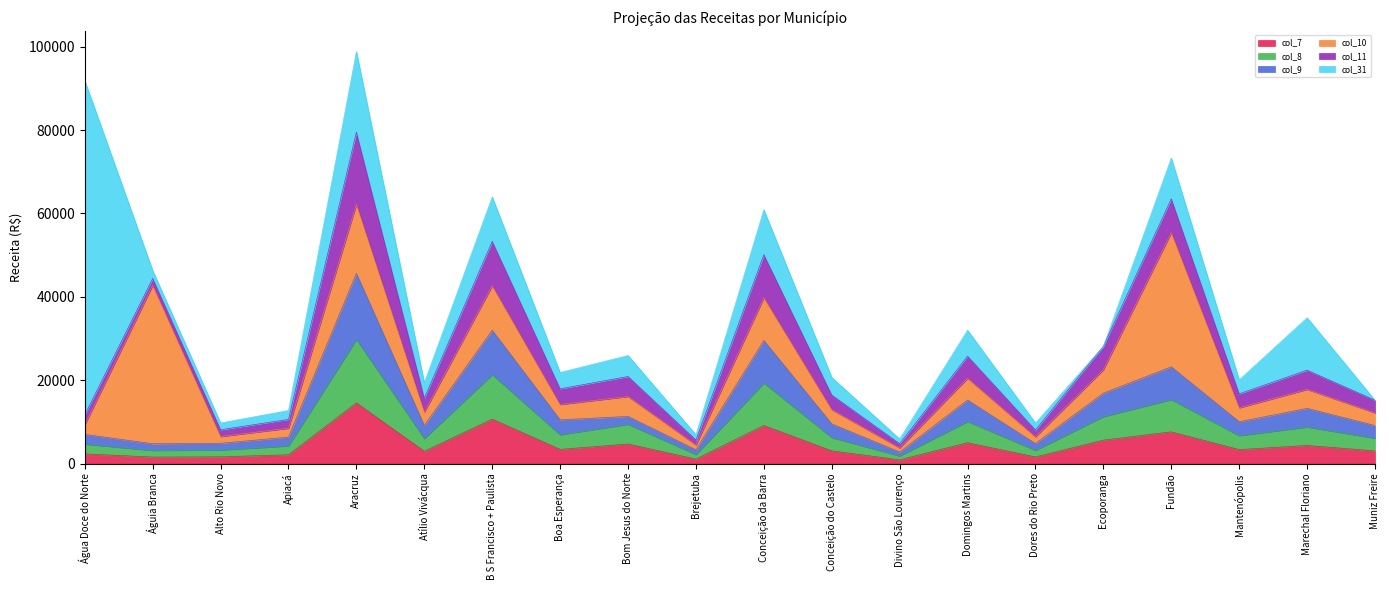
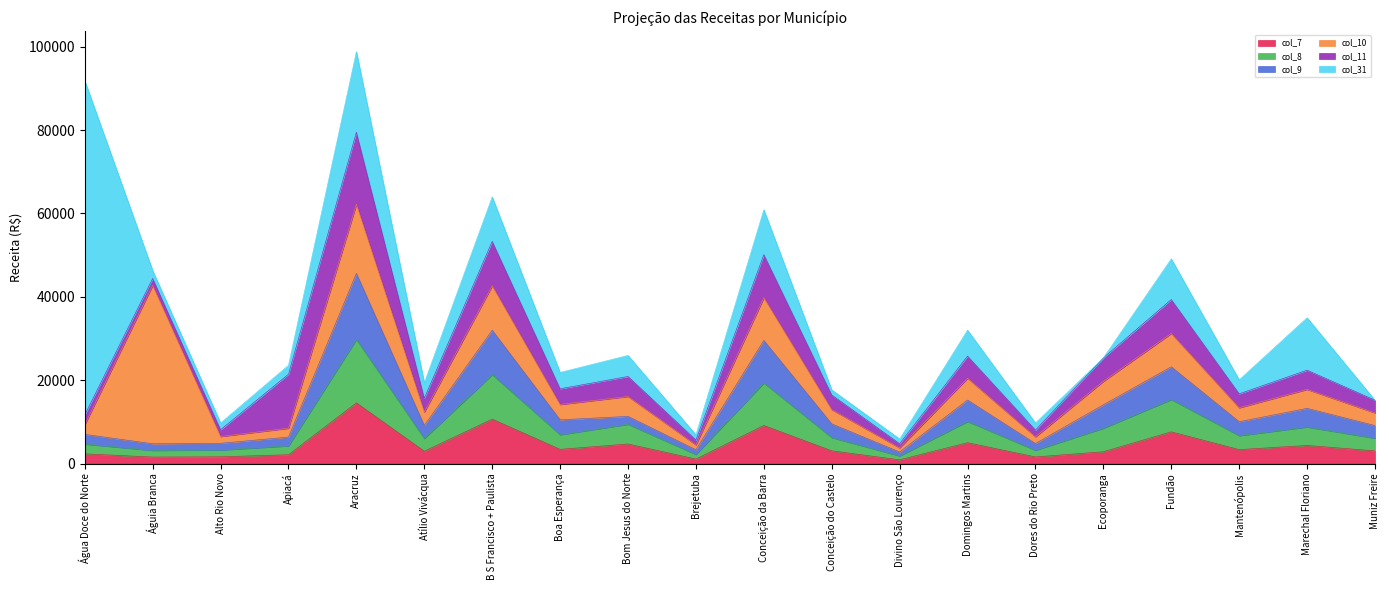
col_11, Apiacá: 2000 -> 13000
col_31, Conceição do Castelo: 4000 -> 1000
col_7, Ecoporanga: 6000 -> 3000
col_10, Fundão: 32000 -> 8000
